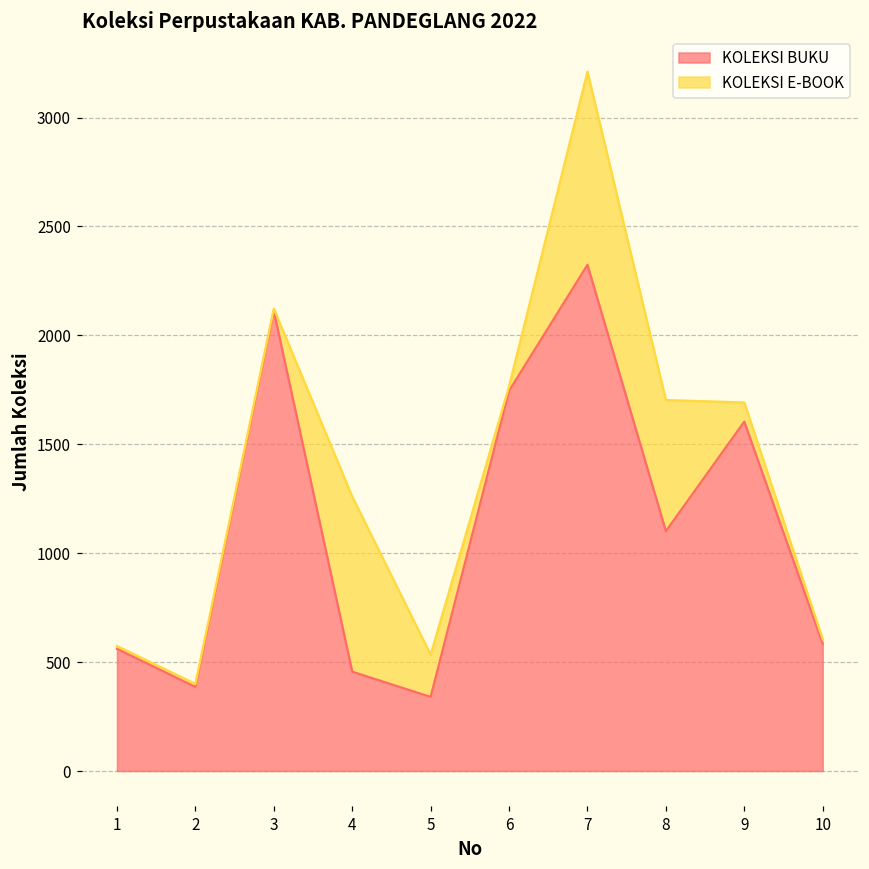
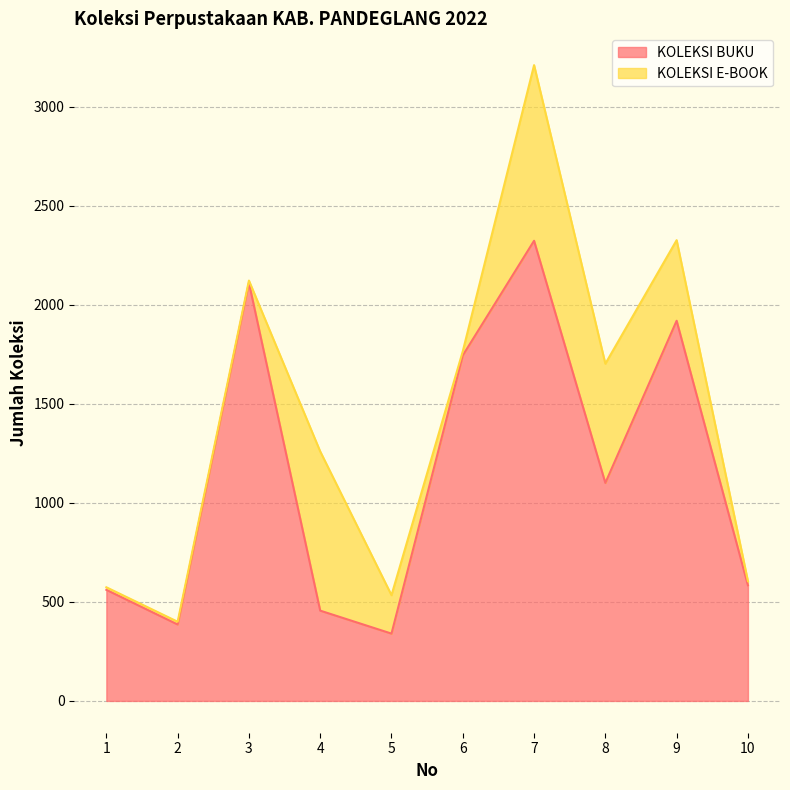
KOLEKSI BUKU, 9: 1600 -> 1920
KOLEKSI E-BOOK, 9: 90 -> 410
